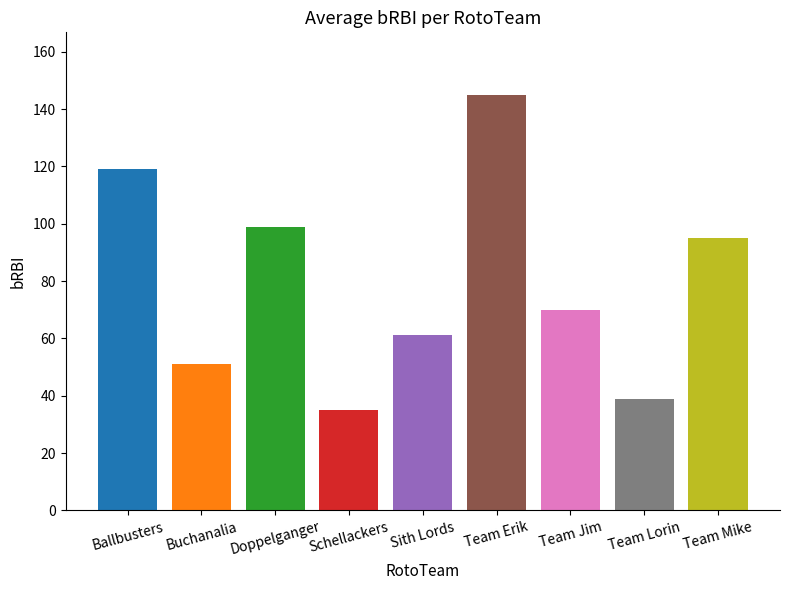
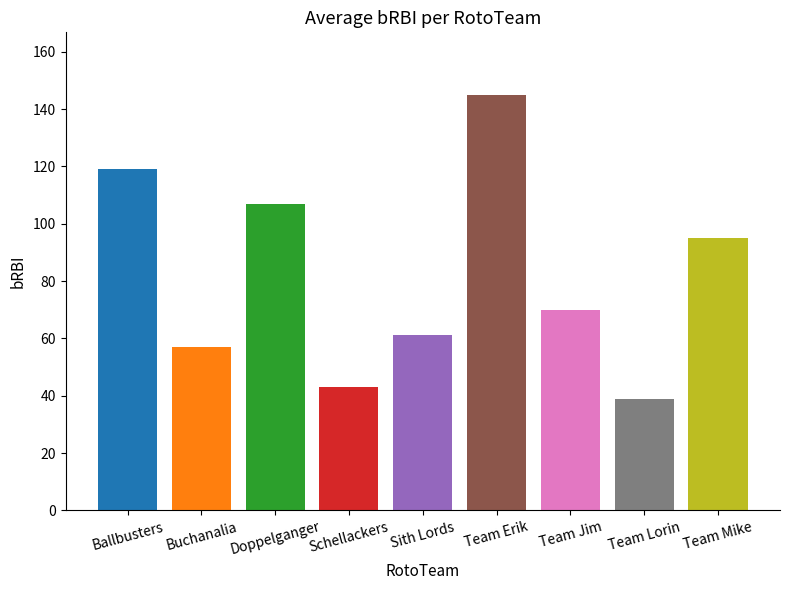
Buchanalia: 51 -> 57
Doppelganger: 99 -> 107
Schellackers: 35 -> 43
